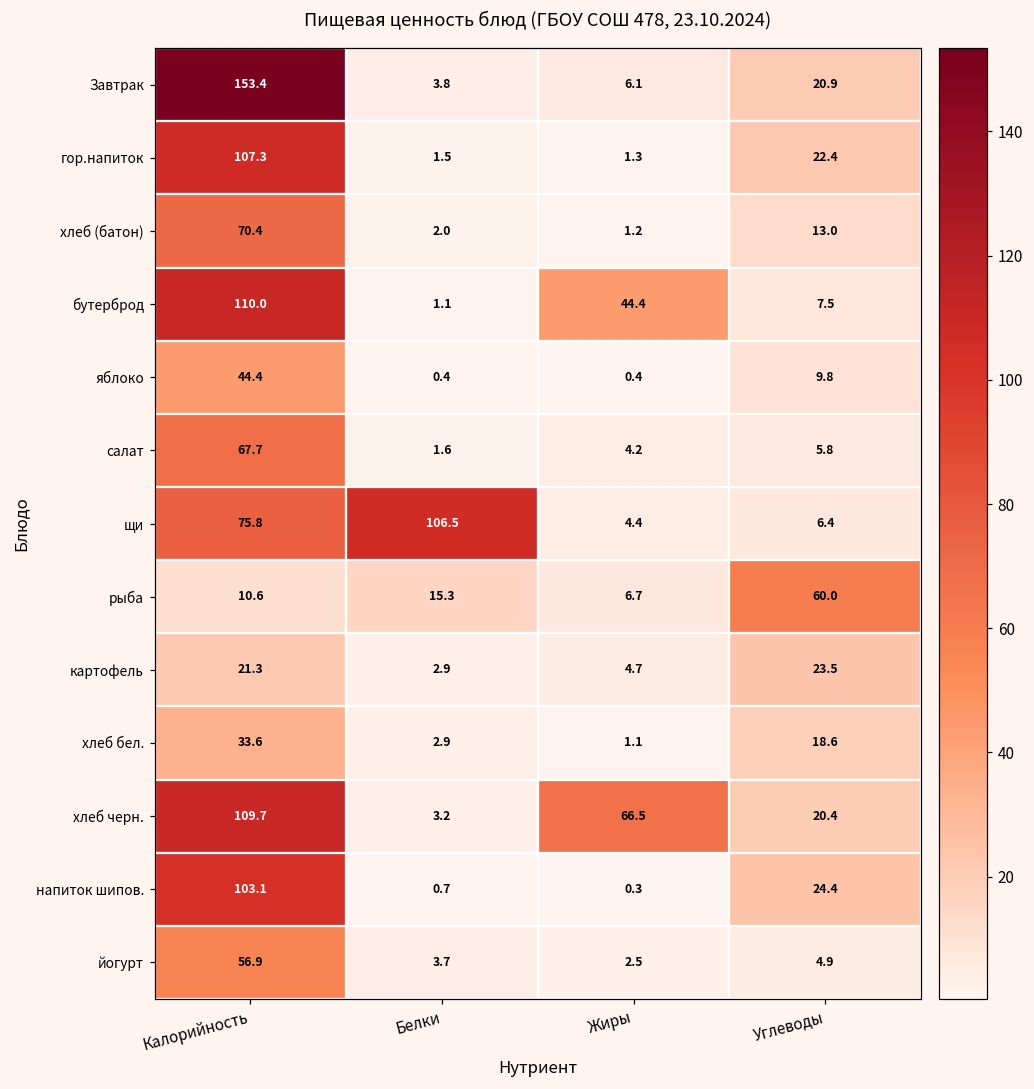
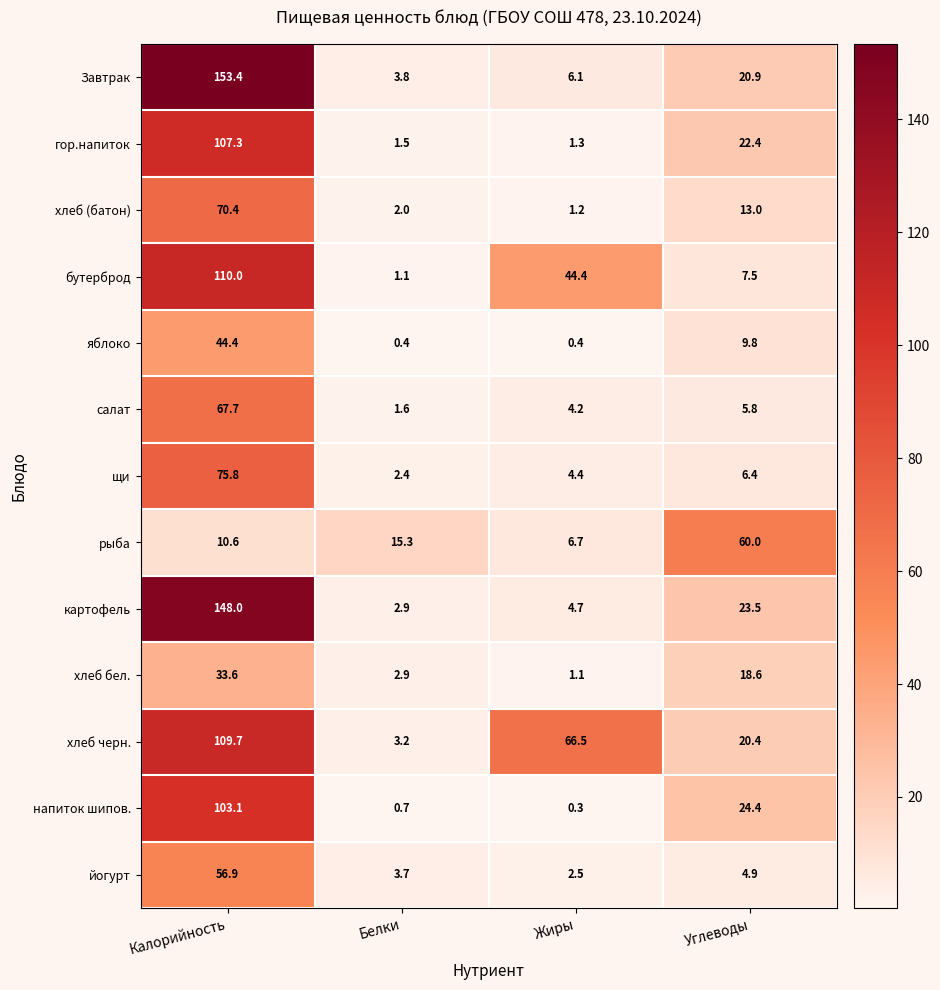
щи, Белки: 106.5 -> 2.4
картофель, Калорийность: 21.3 -> 148.0
